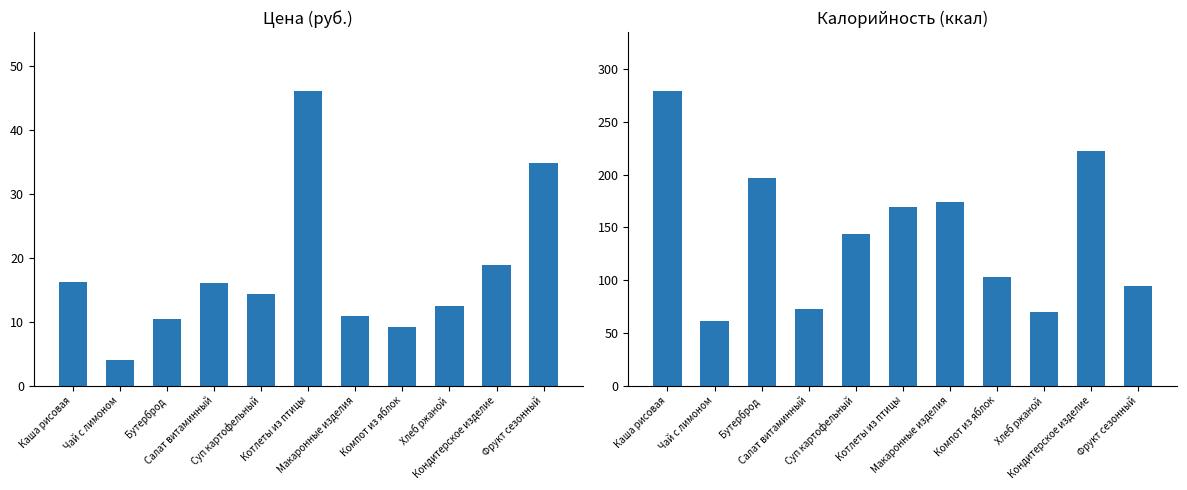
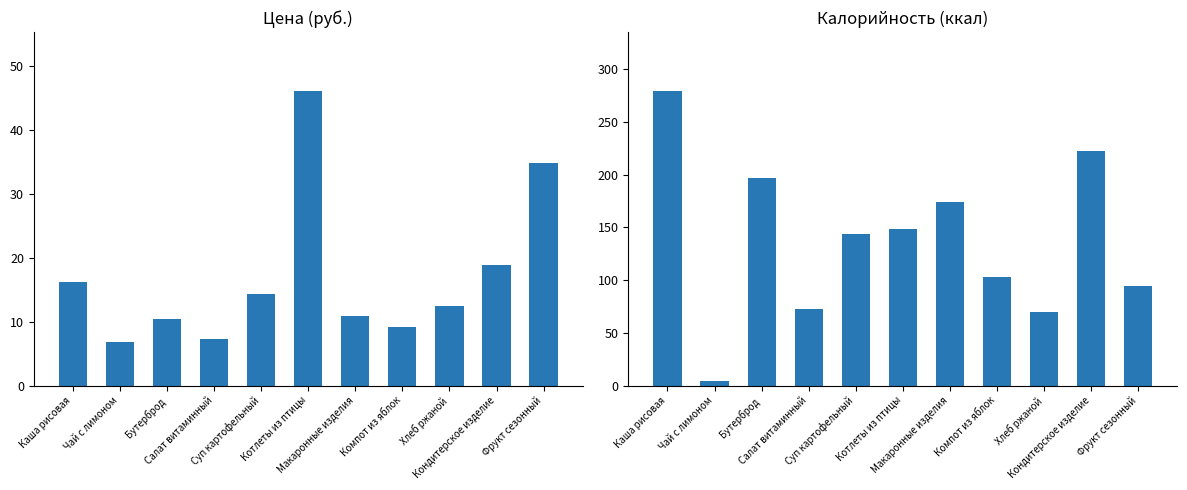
Цена (руб.), Чай с лимоном: 4 -> 7
Цена (руб.), Салат витаминный: 16 -> 7
Калорийность (ккал), Чай с лимоном: 61 -> 4
Калорийность (ккал), Котлеты из птицы: 170 -> 149
